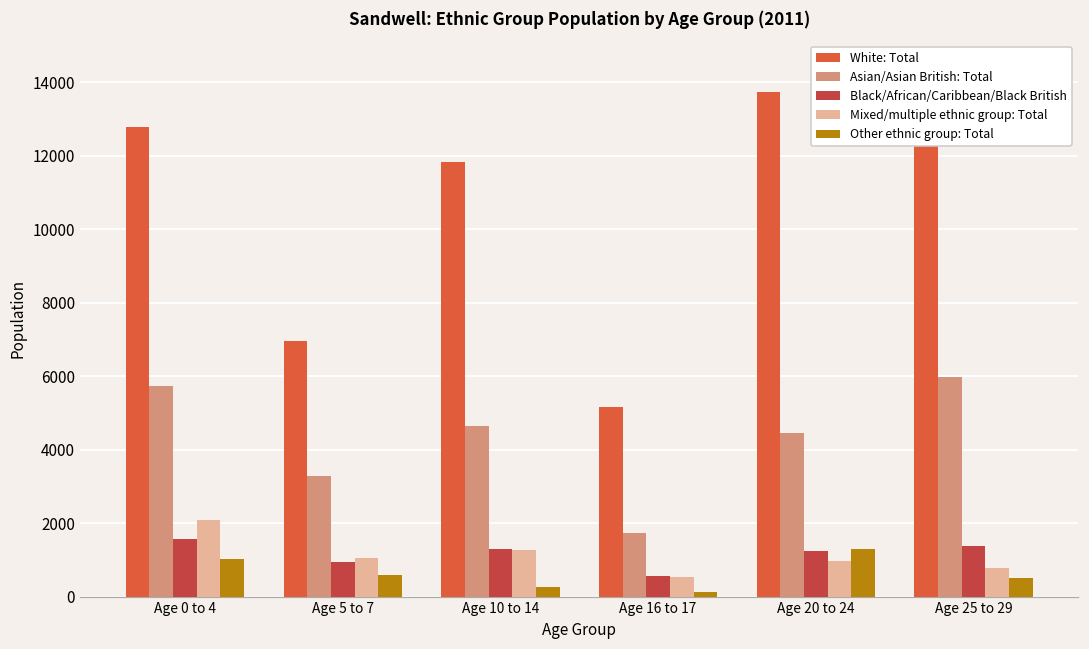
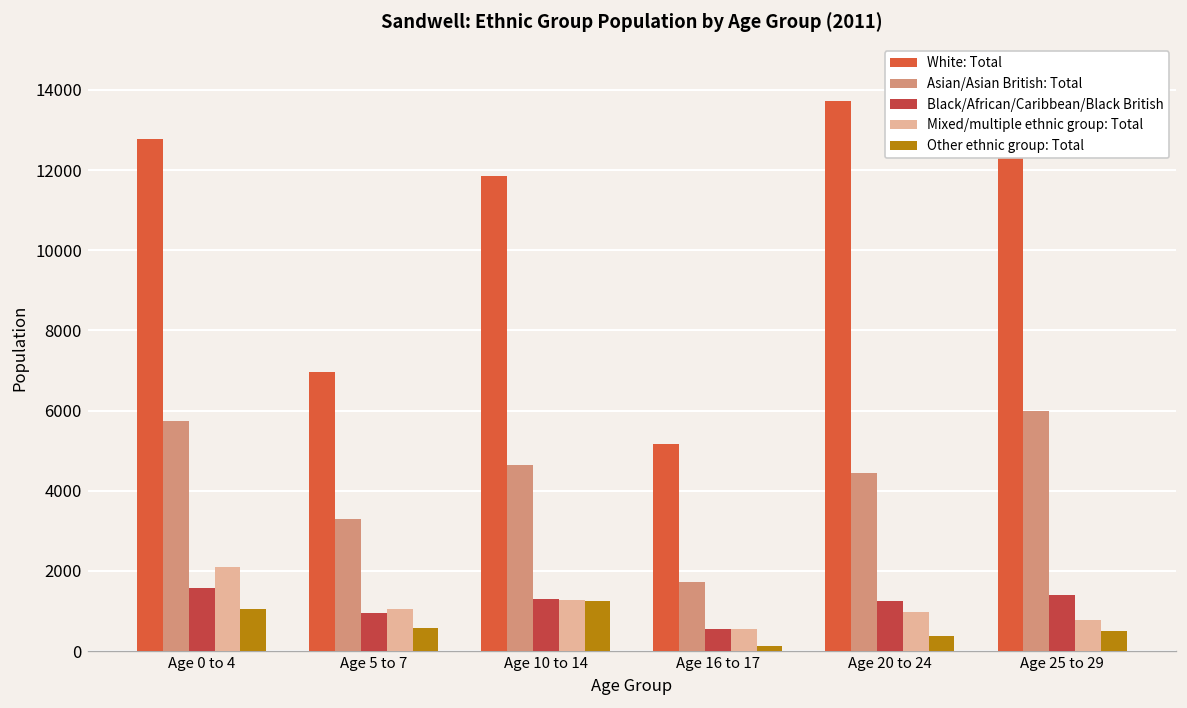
Other ethnic group: Total, Age 10 to 14: 300 -> 1200
Other ethnic group: Total, Age 20 to 24: 1300 -> 400
